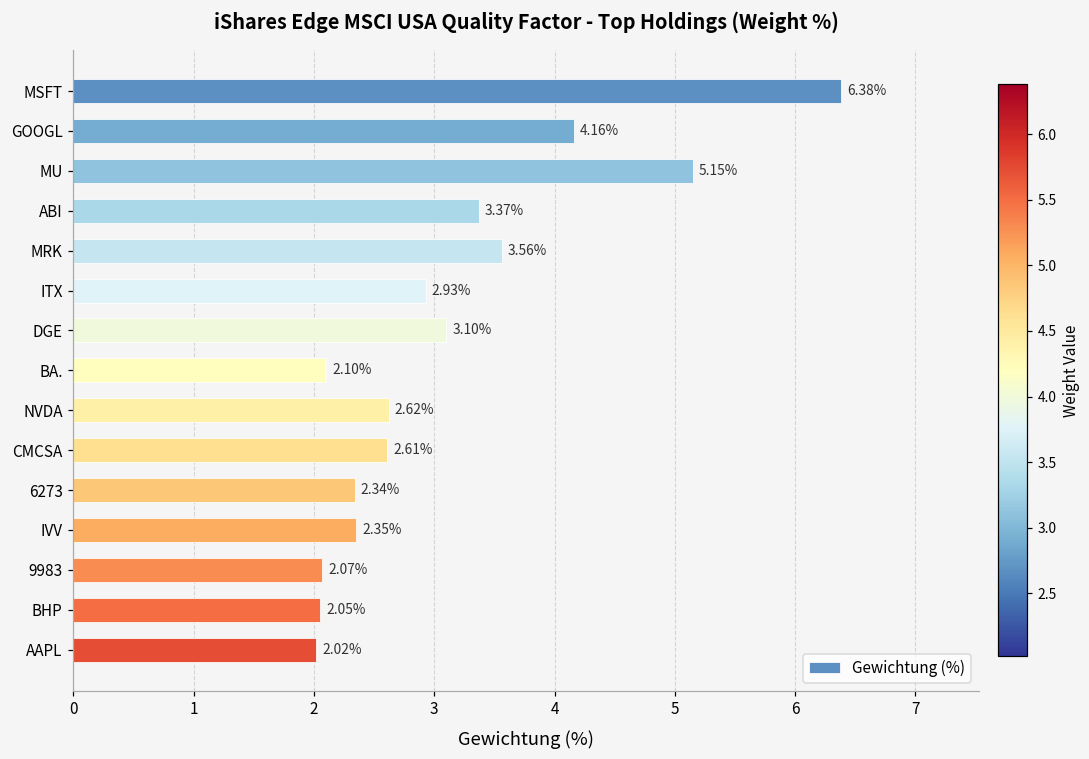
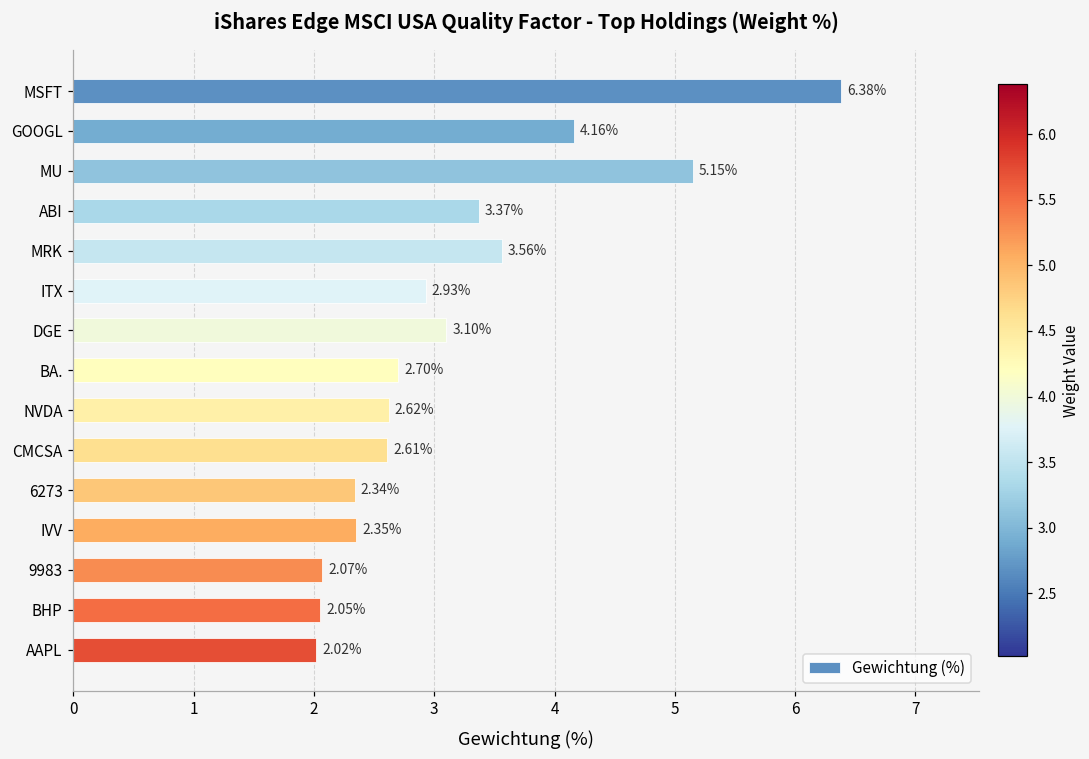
BA.: 2.10% -> 2.70%
